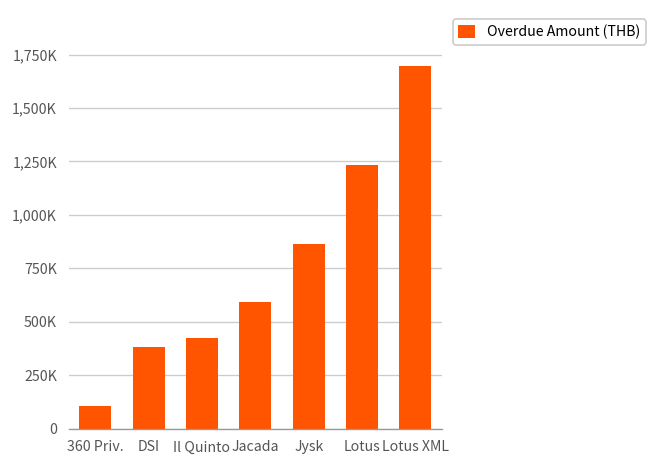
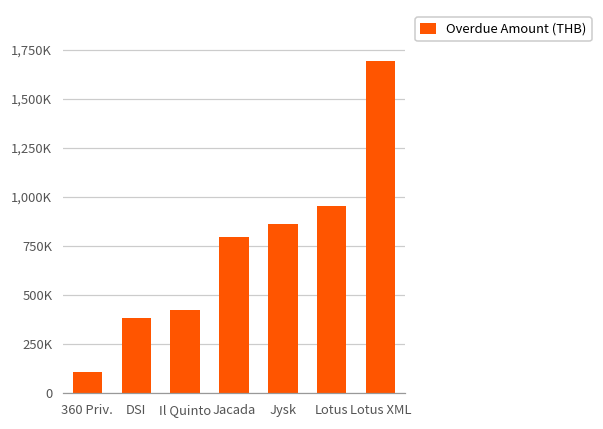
Jacada: 590,000 -> 800,000
Lotus: 1,230,000 -> 950,000
